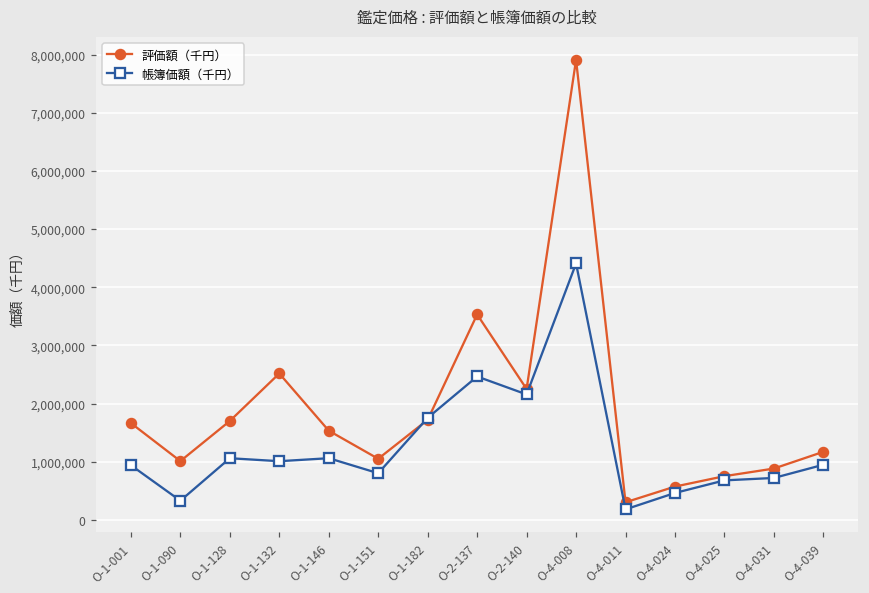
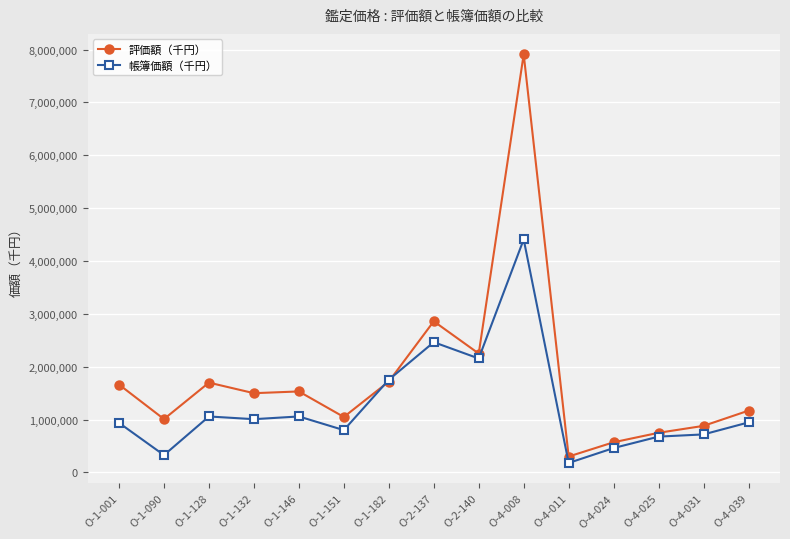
評価額（千円）, O-1-132: 2,500,000 -> 1,500,000
評価額（千円）, O-2-137: 3,500,000 -> 2,900,000
